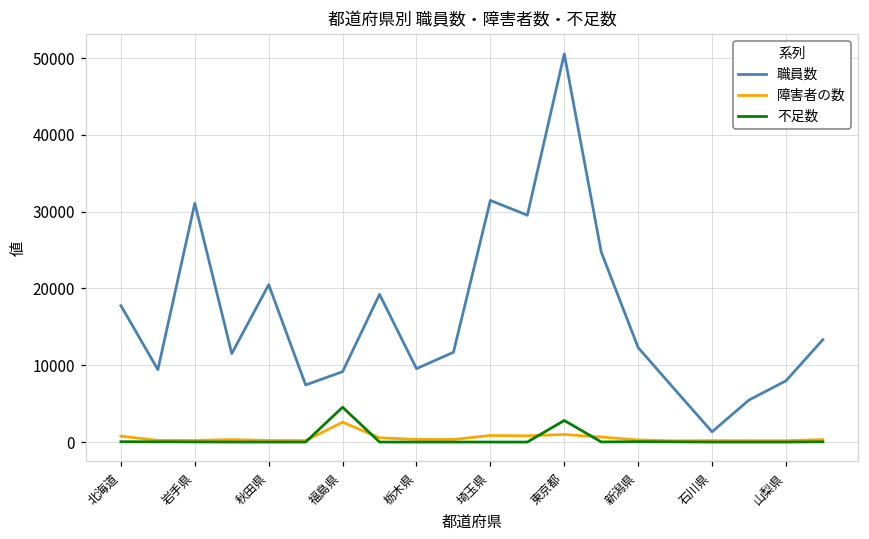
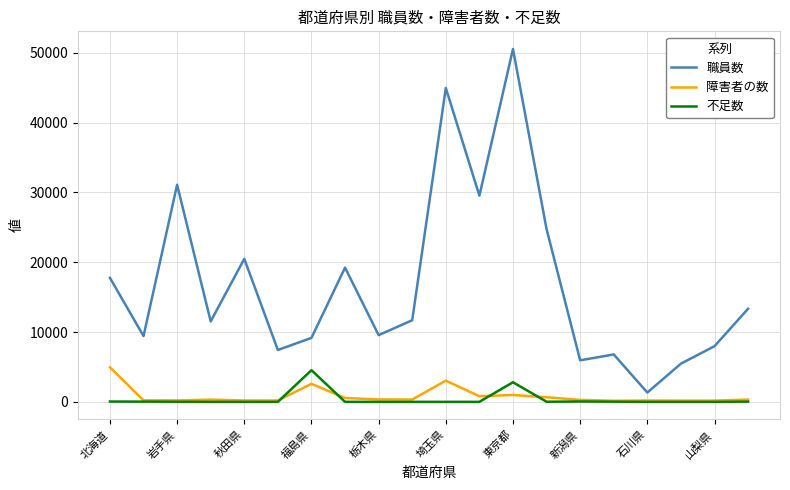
障害者の数, 北海道: 1000 -> 5000
職員数, 埼玉県: 31000 -> 45000
障害者の数, 埼玉県: 1000 -> 3000
職員数, 新潟県: 12000 -> 6000
